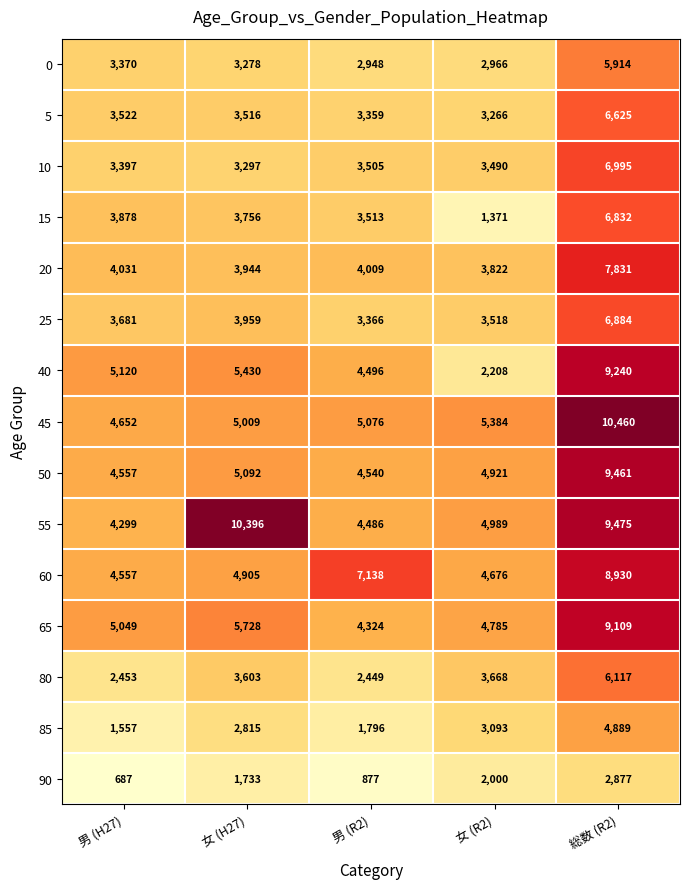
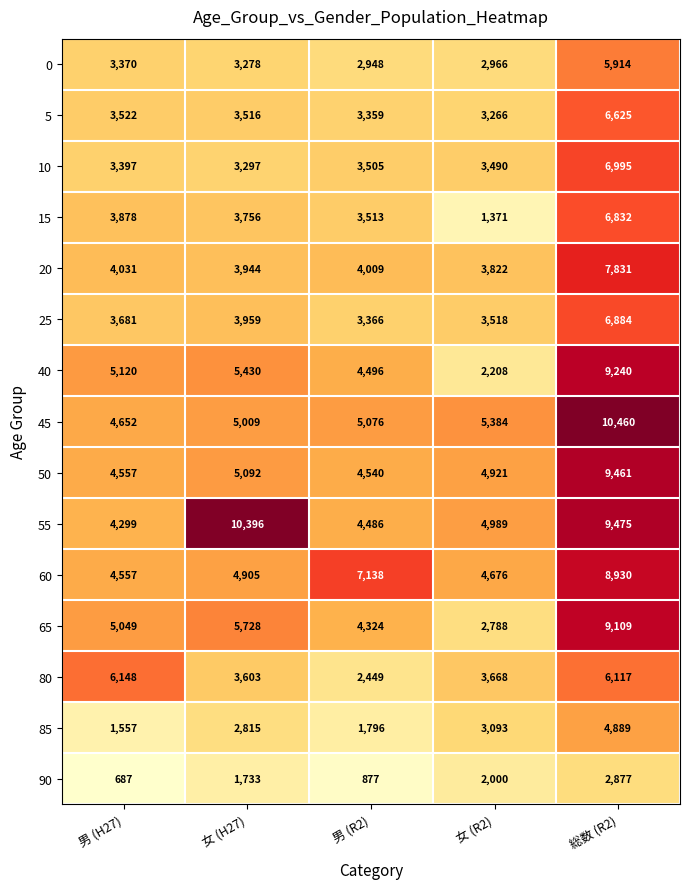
65, 女 (R2): 4,785 -> 2,788
80, 男 (H27): 2,453 -> 6,148
